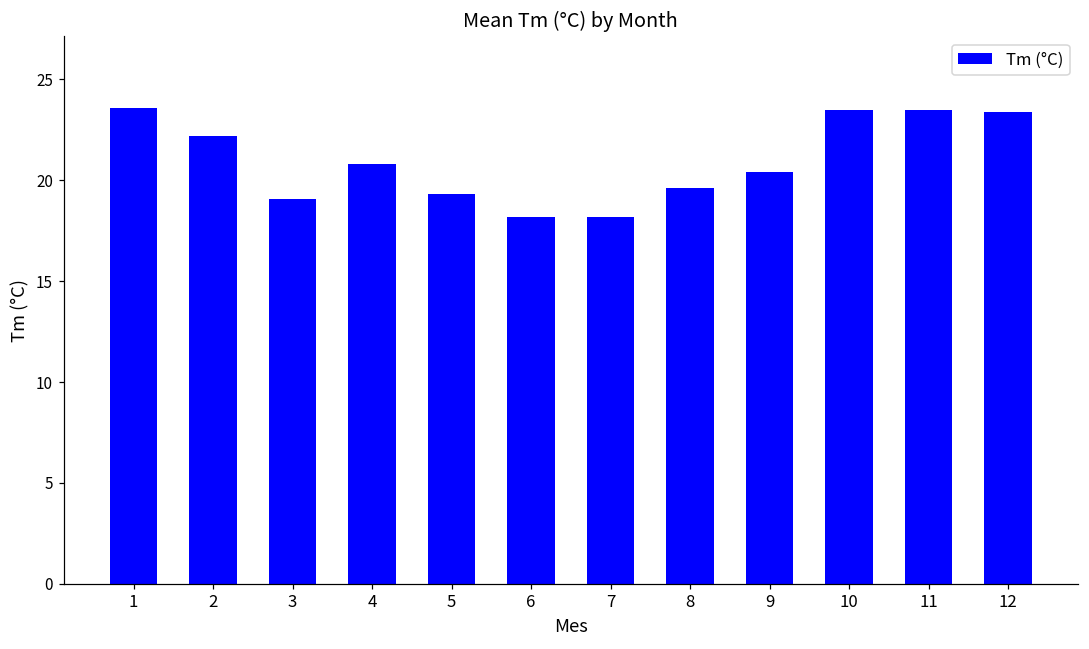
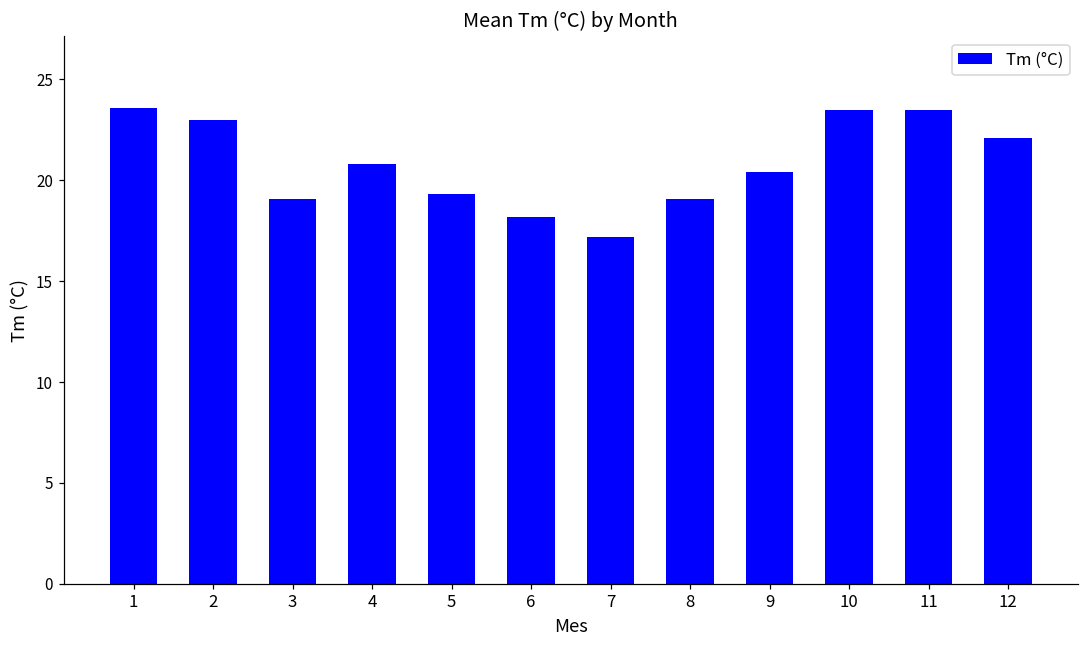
2: 22.2 -> 23.0
7: 18.2 -> 17.2
8: 19.6 -> 19.1
12: 23.4 -> 22.1
